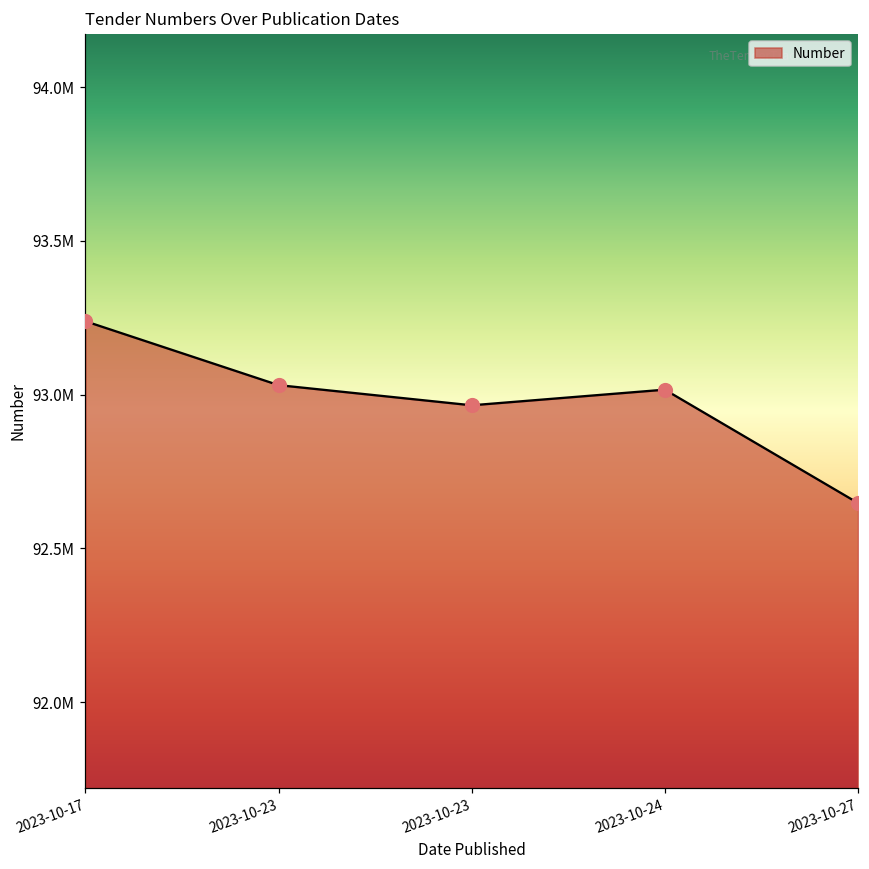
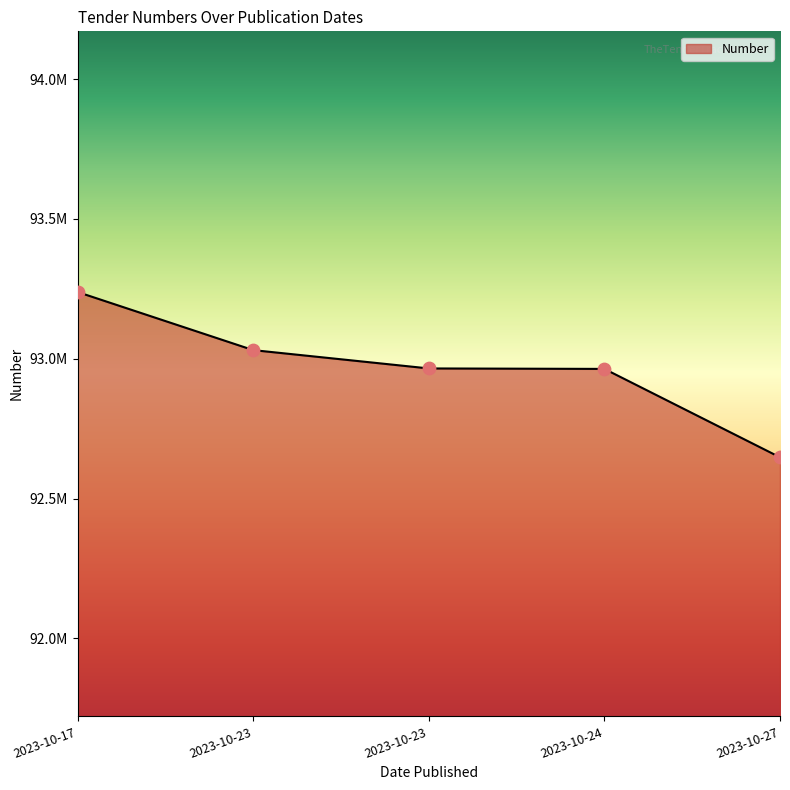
2023-10-24: 93020000 -> 92960000
